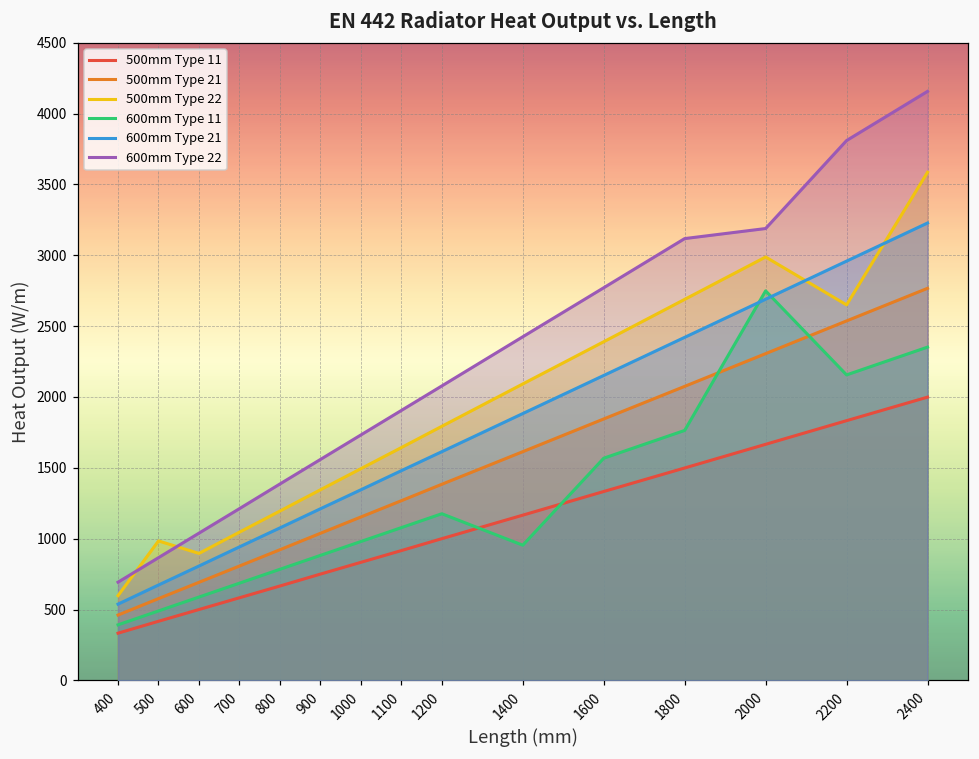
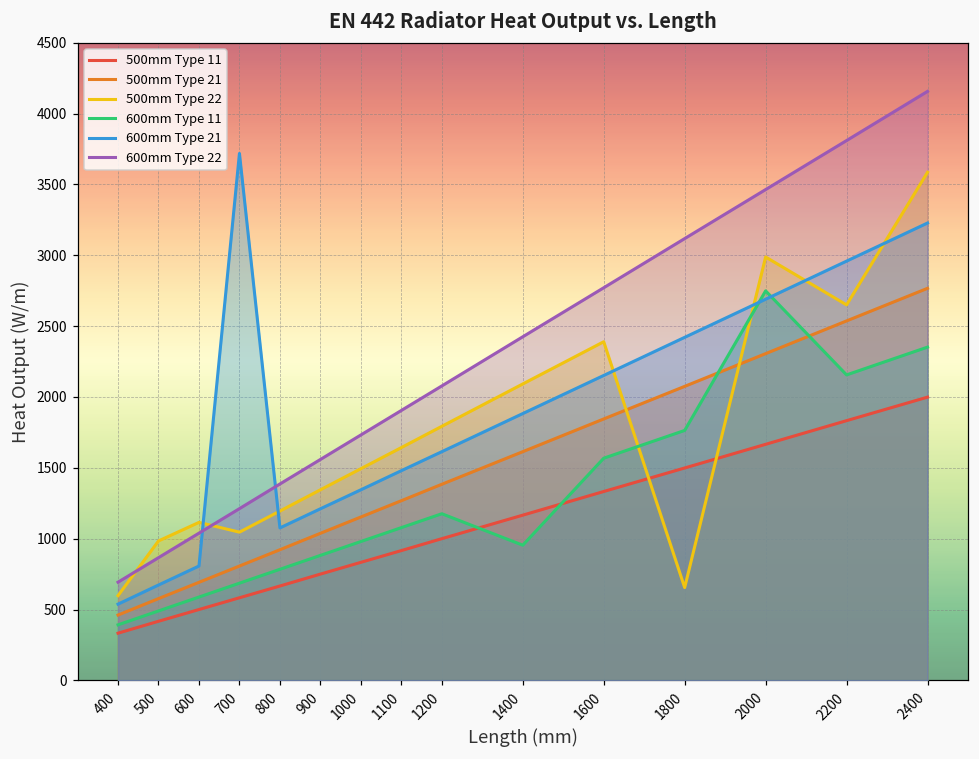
500mm Type 22, 600: 900 -> 1120
600mm Type 21, 700: 940 -> 3720
500mm Type 22, 1800: 2690 -> 660
600mm Type 22, 2000: 3190 -> 3460
